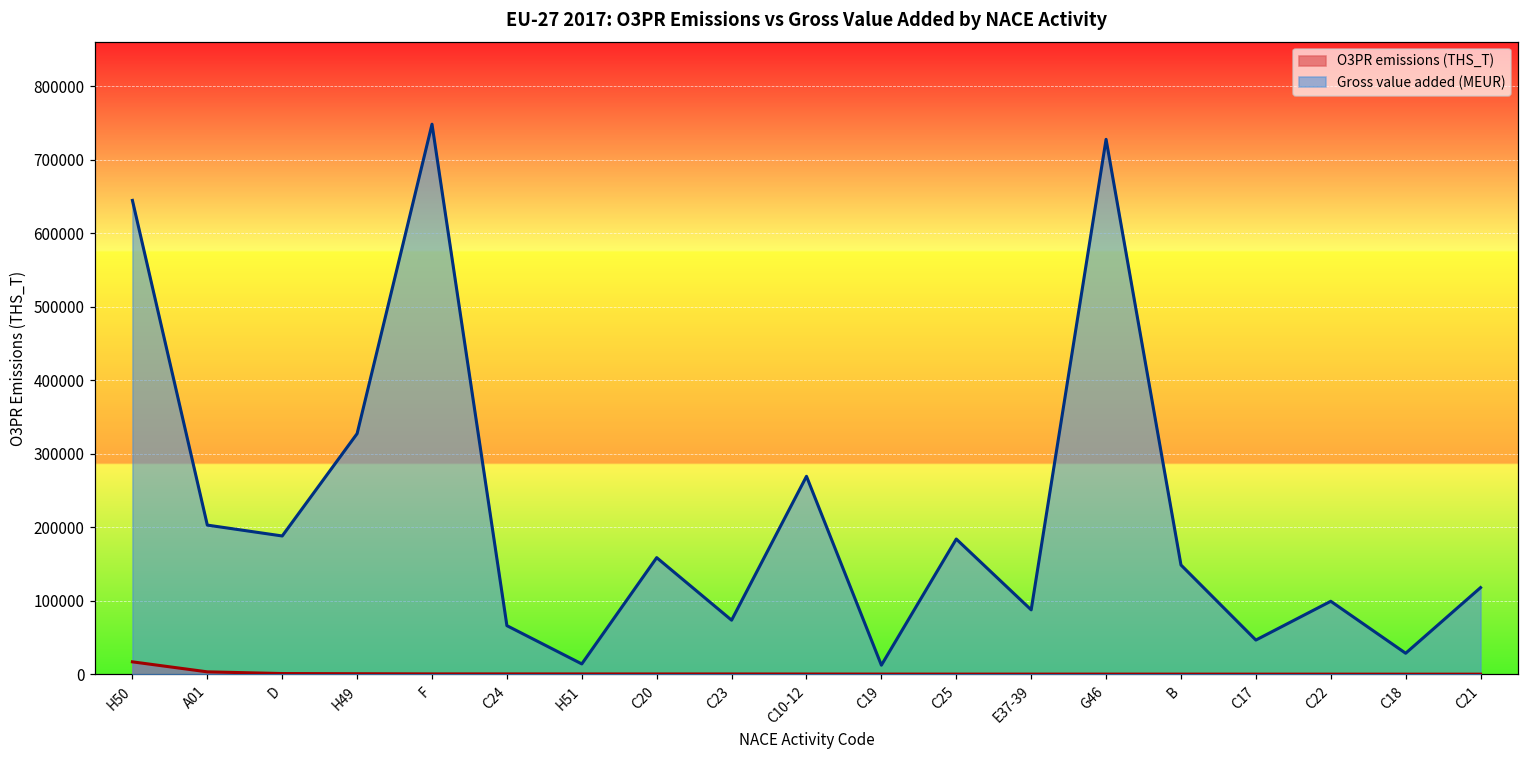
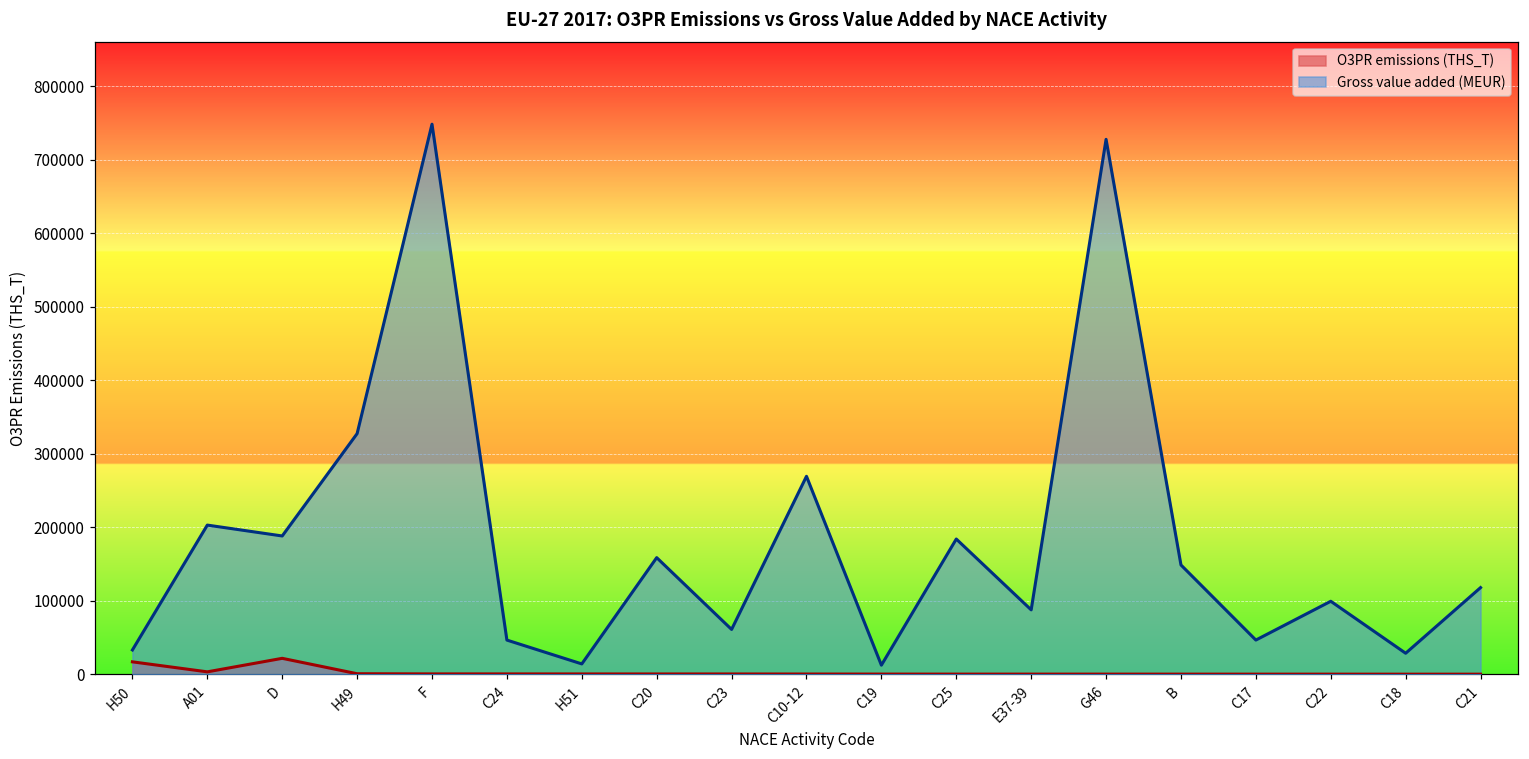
Gross value added (MEUR), H50: 640000 -> 30000
O3PR emissions (THS_T), D: 0 -> 20000
Gross value added (MEUR), C24: 70000 -> 50000
Gross value added (MEUR), C23: 70000 -> 60000
